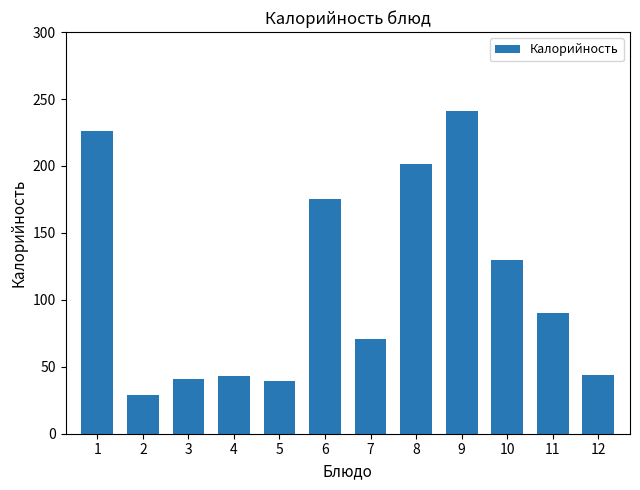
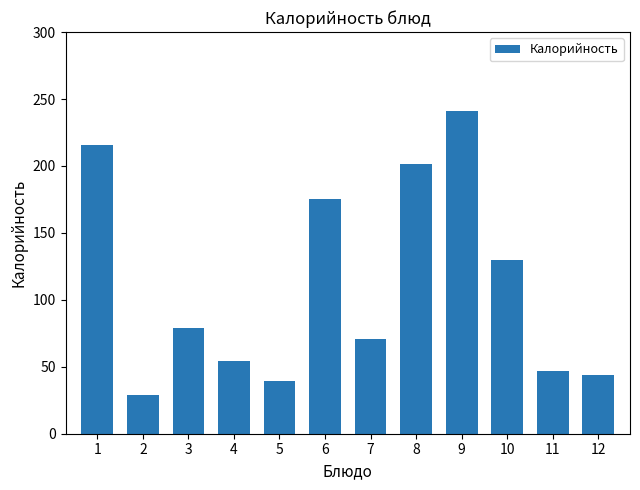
1: 226 -> 216
3: 41 -> 79
4: 43 -> 55
11: 90 -> 47
